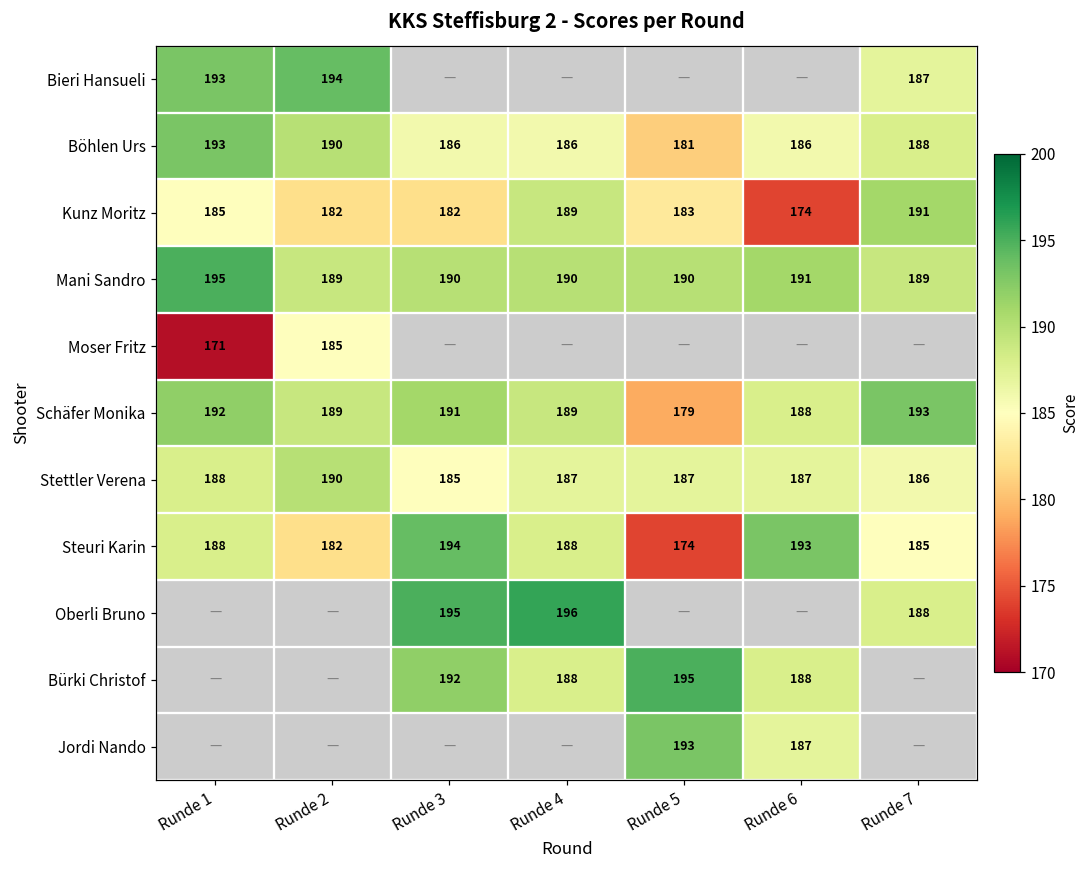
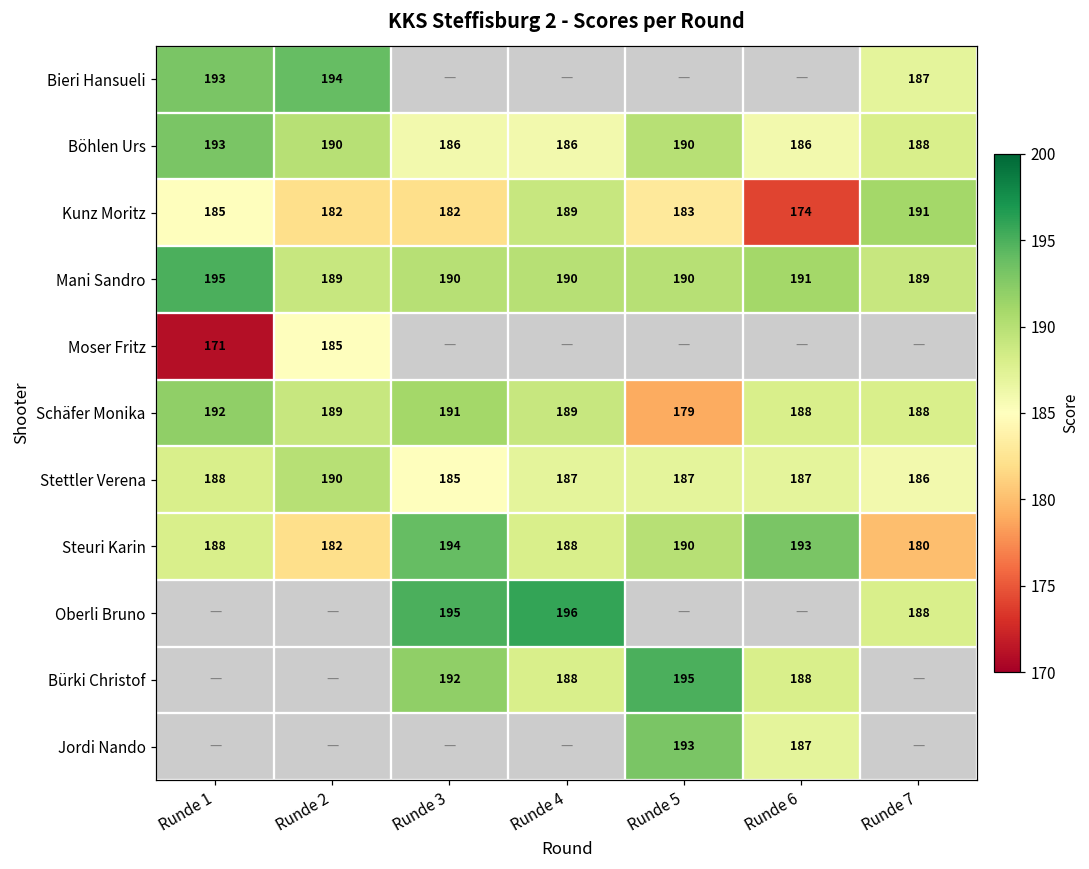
Böhlen Urs, Runde 5: 181 -> 190
Schäfer Monika, Runde 7: 193 -> 188
Steuri Karin, Runde 5: 174 -> 190
Steuri Karin, Runde 7: 185 -> 180
